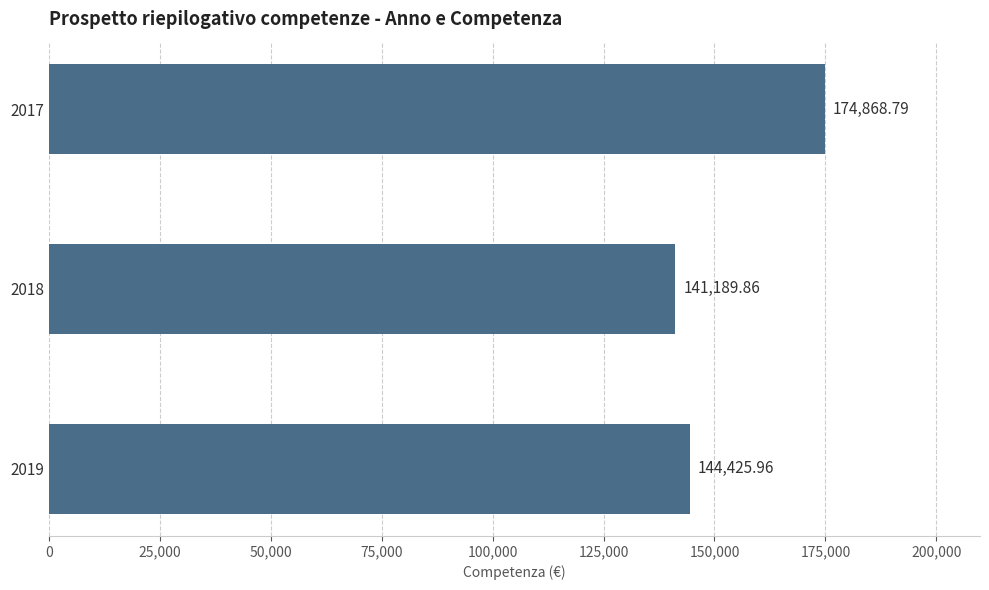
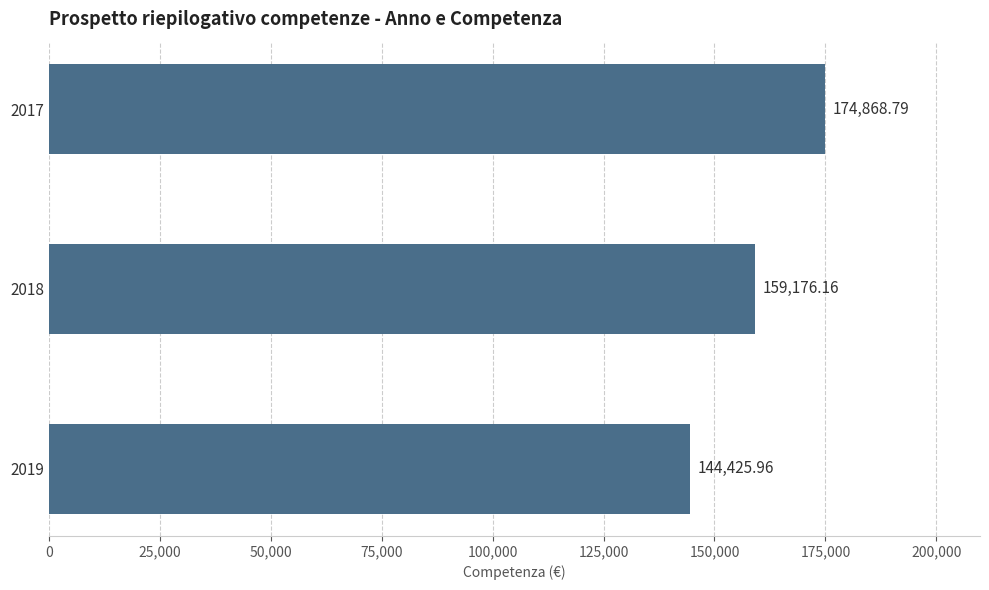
2018: 141,189.86 -> 159,176.16
